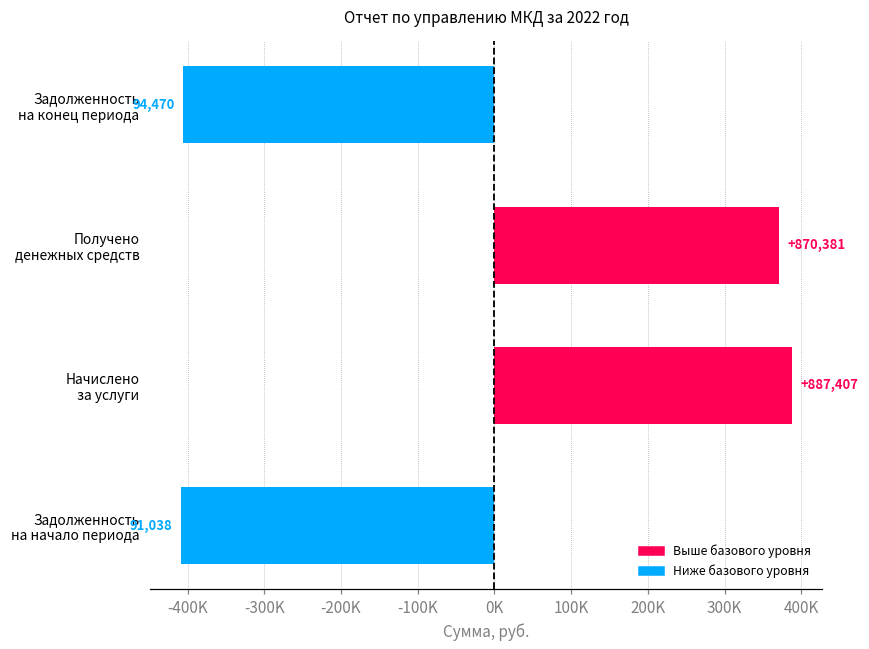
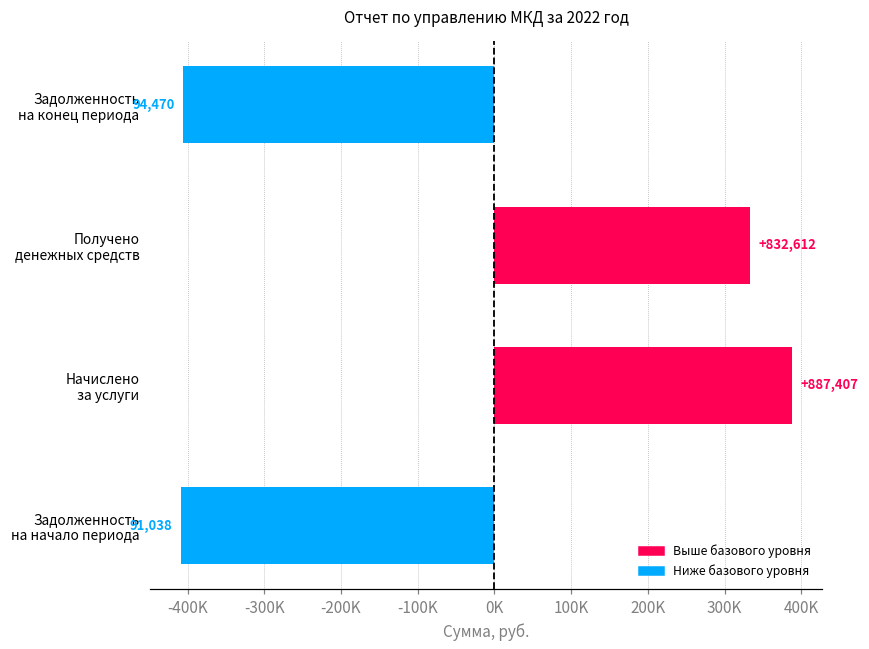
Получено денежных средств: +870,381 -> +832,612
